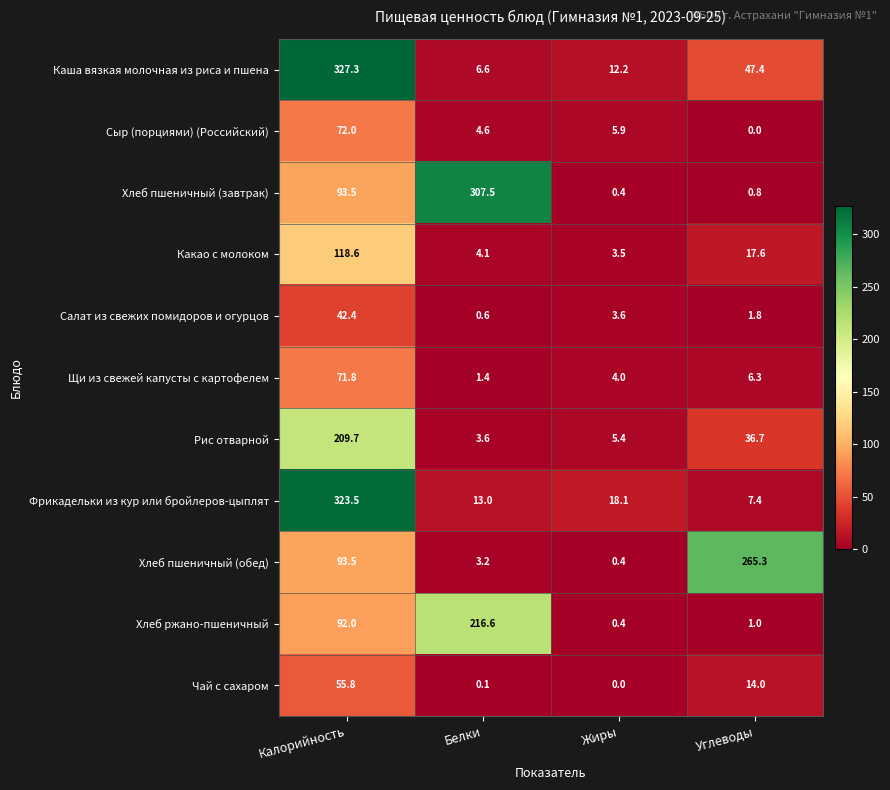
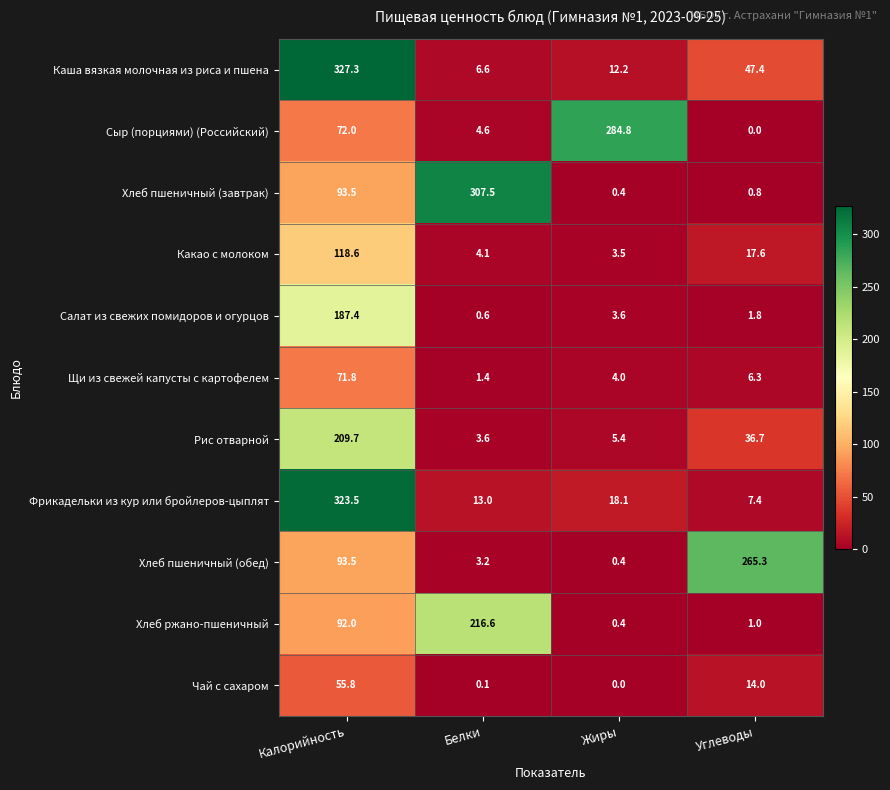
Сыр (порциями) (Российский), Жиры: 5.9 -> 284.8
Салат из свежих помидоров и огурцов, Калорийность: 42.4 -> 187.4
